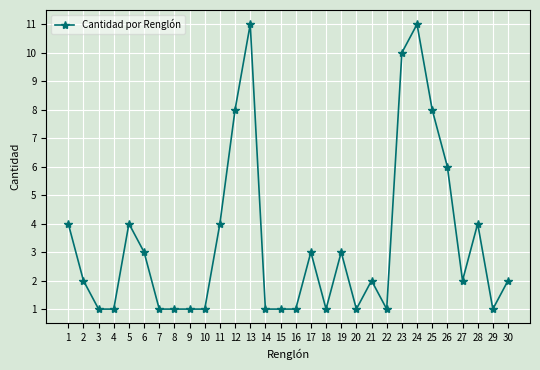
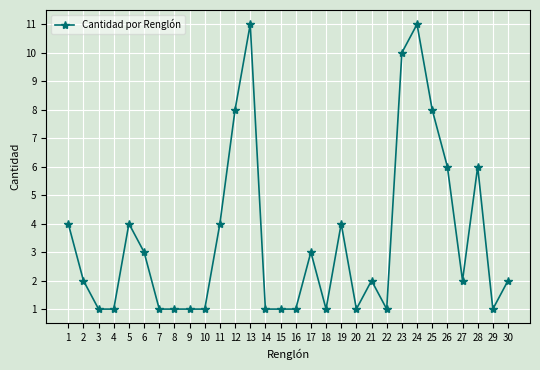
19: 3 -> 4
28: 4 -> 6
